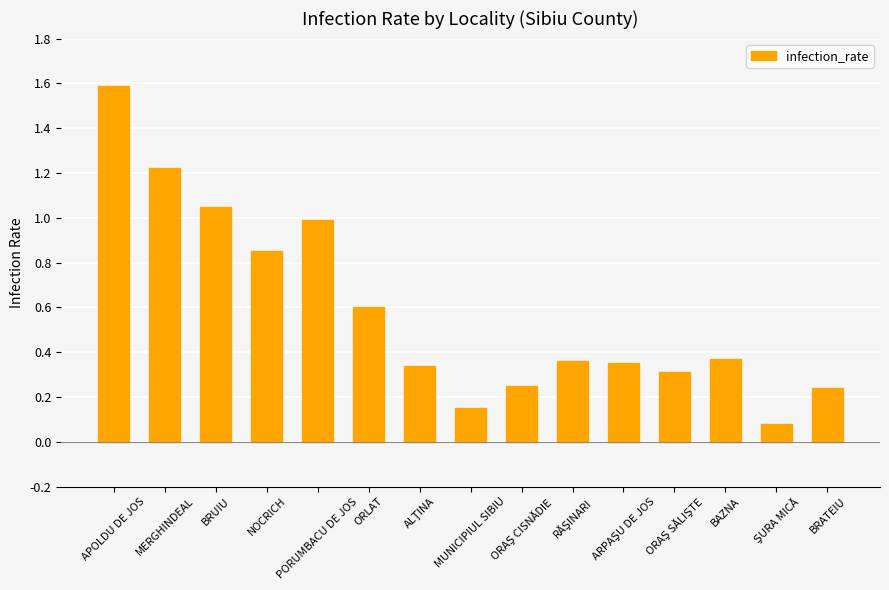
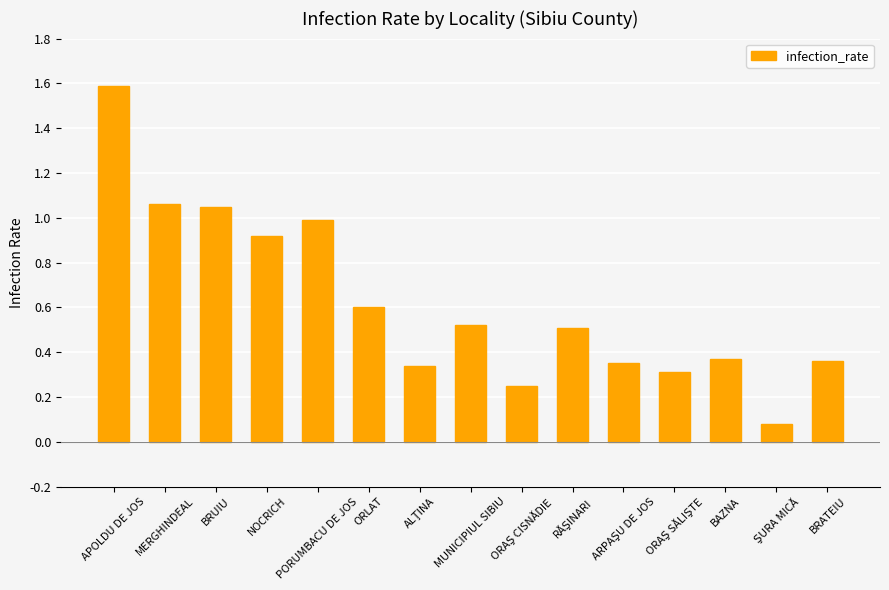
MERGHINDEAL: 1.22 -> 1.06
NOCRICH: 0.85 -> 0.92
MUNICIPIUL SIBIU: 0.15 -> 0.52
RĂŞINARI: 0.36 -> 0.51
BRATEIU: 0.24 -> 0.36
